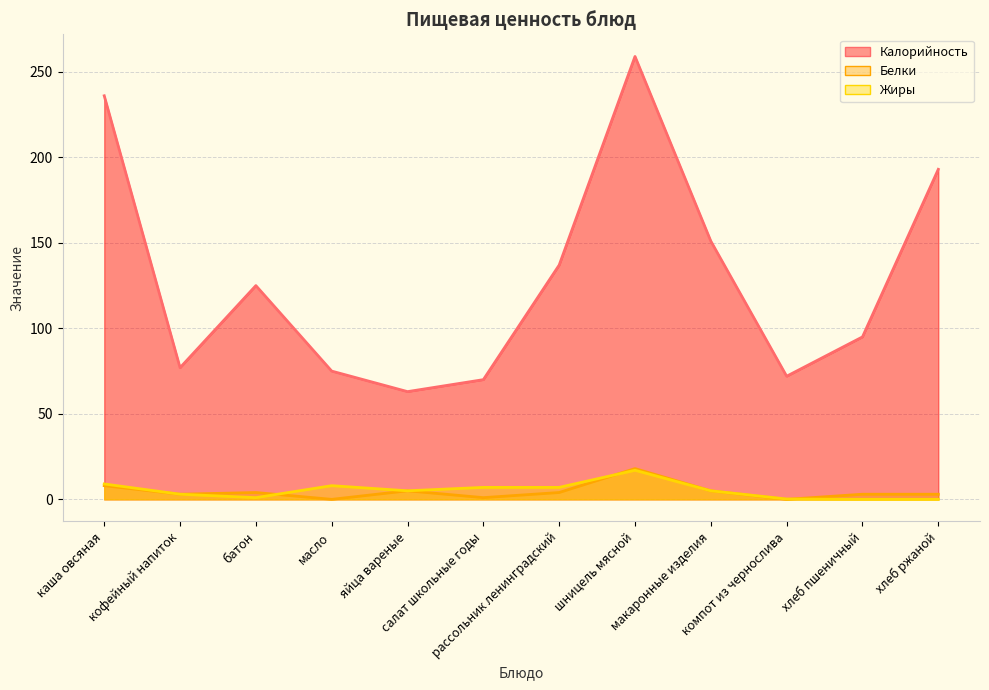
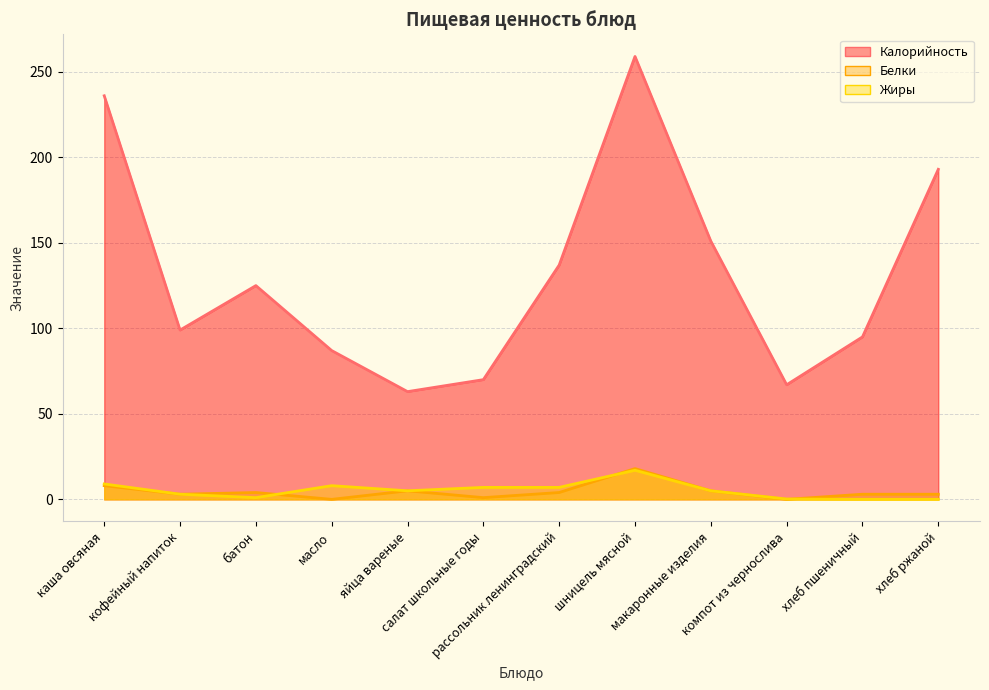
Калорийность, кофейный напиток: 77 -> 99
Калорийность, масло: 75 -> 87
Калорийность, компот из чернослива: 72 -> 67
